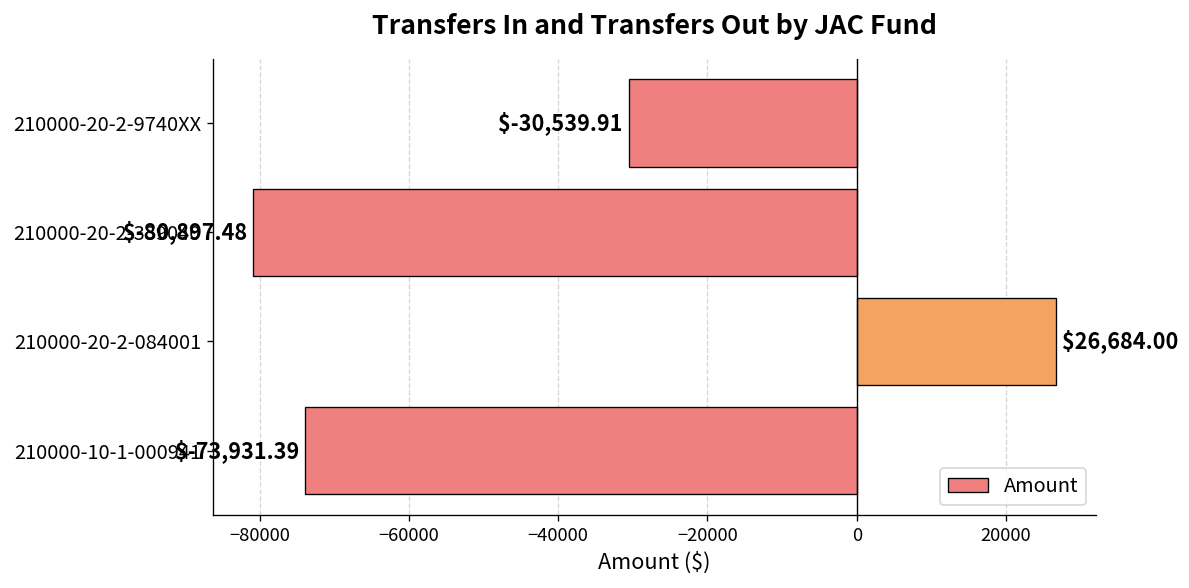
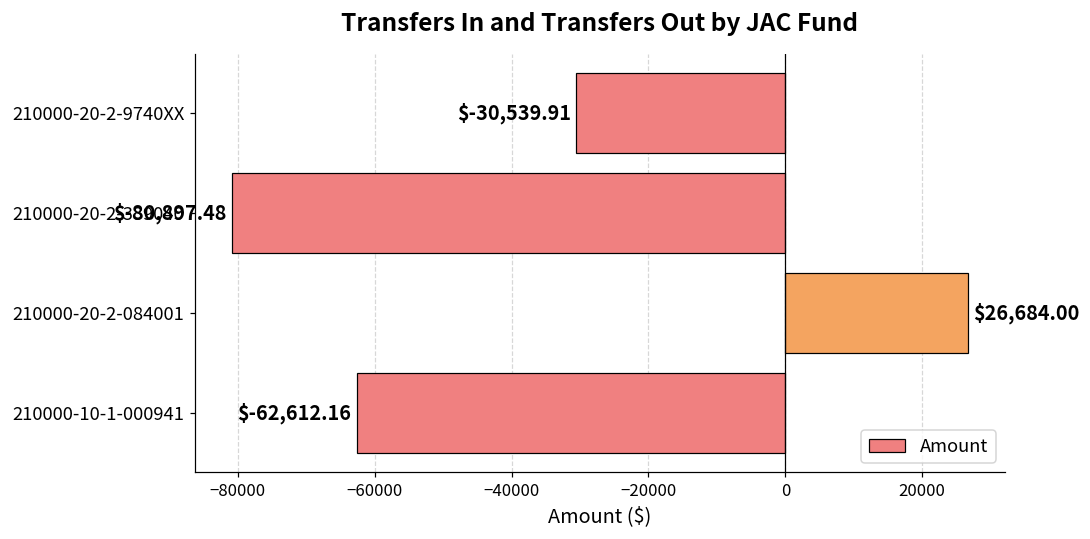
210000-10-1-000941: $-73,931.39 -> $-62,612.16
